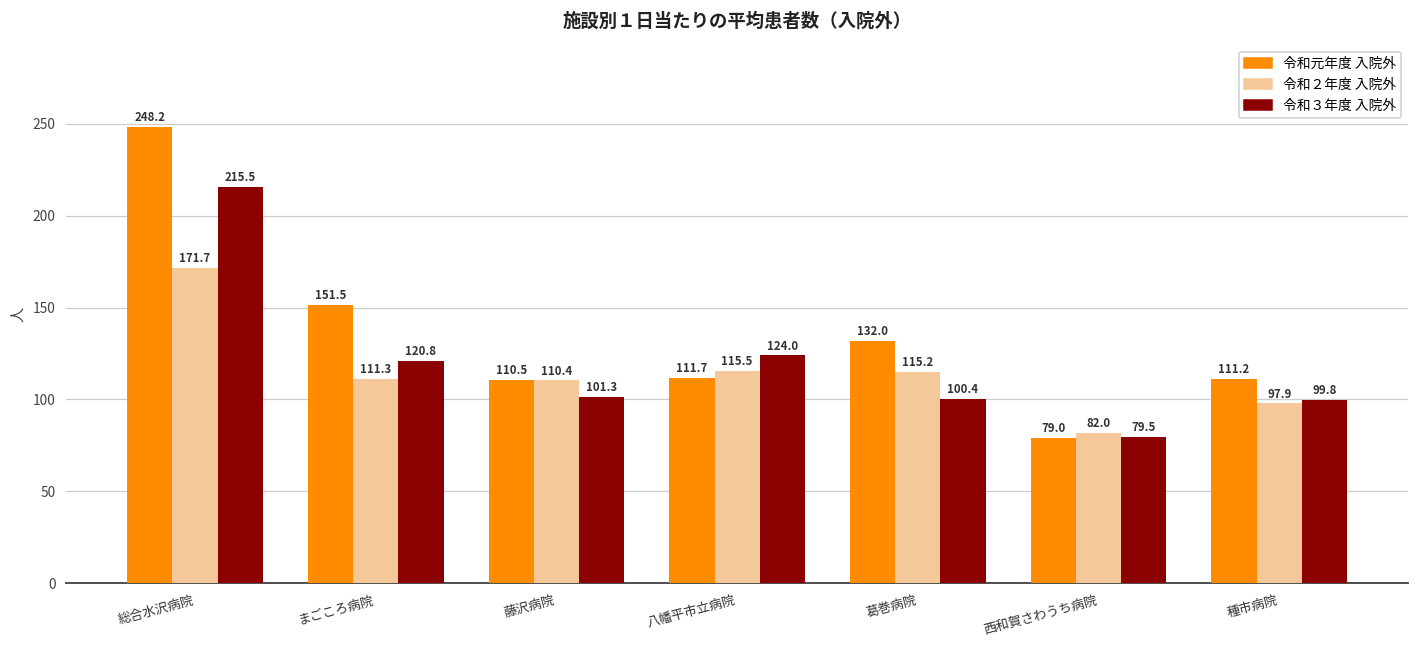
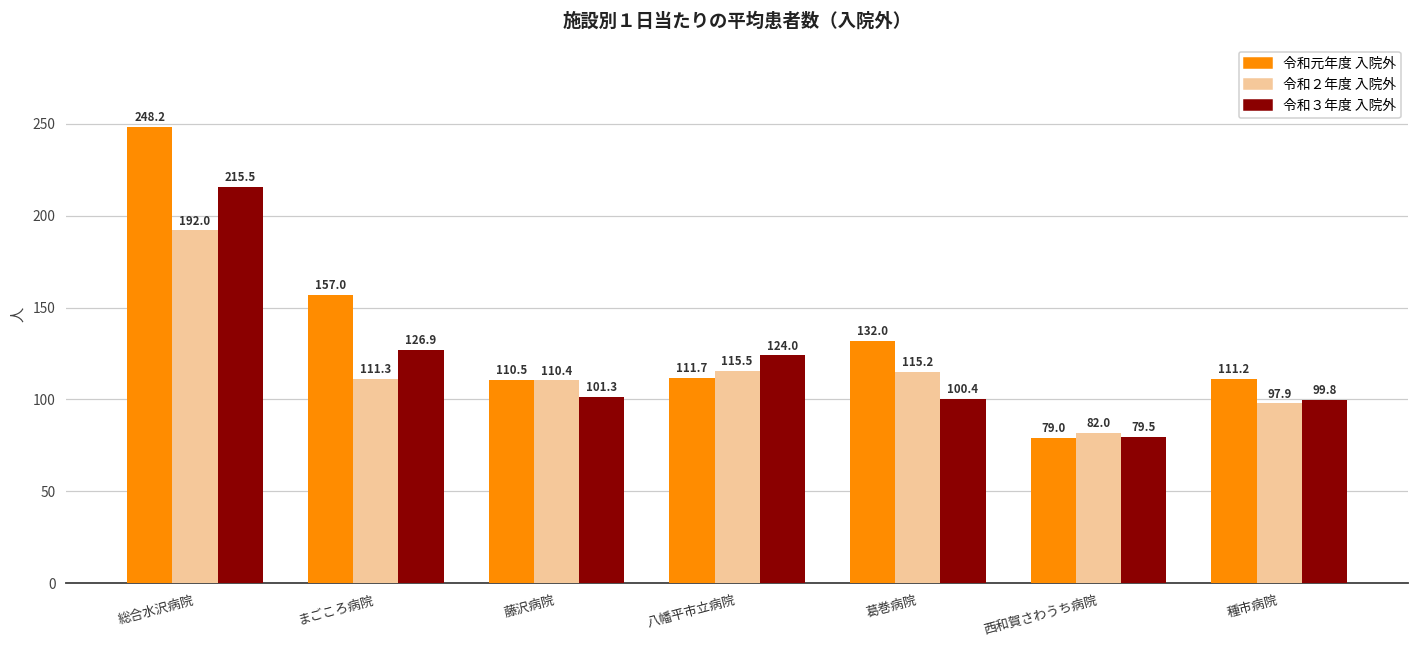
令和２年度 入院外, 総合水沢病院: 171.7 -> 192.0
令和元年度 入院外, まごころ病院: 151.5 -> 157.0
令和３年度 入院外, まごころ病院: 120.8 -> 126.9
